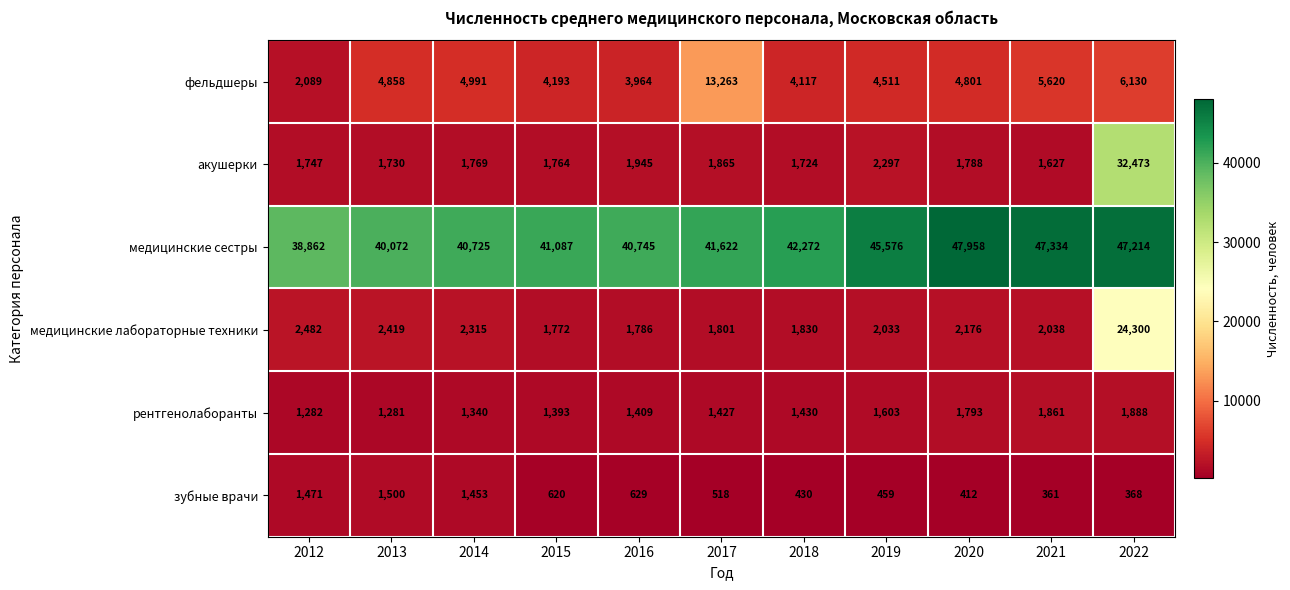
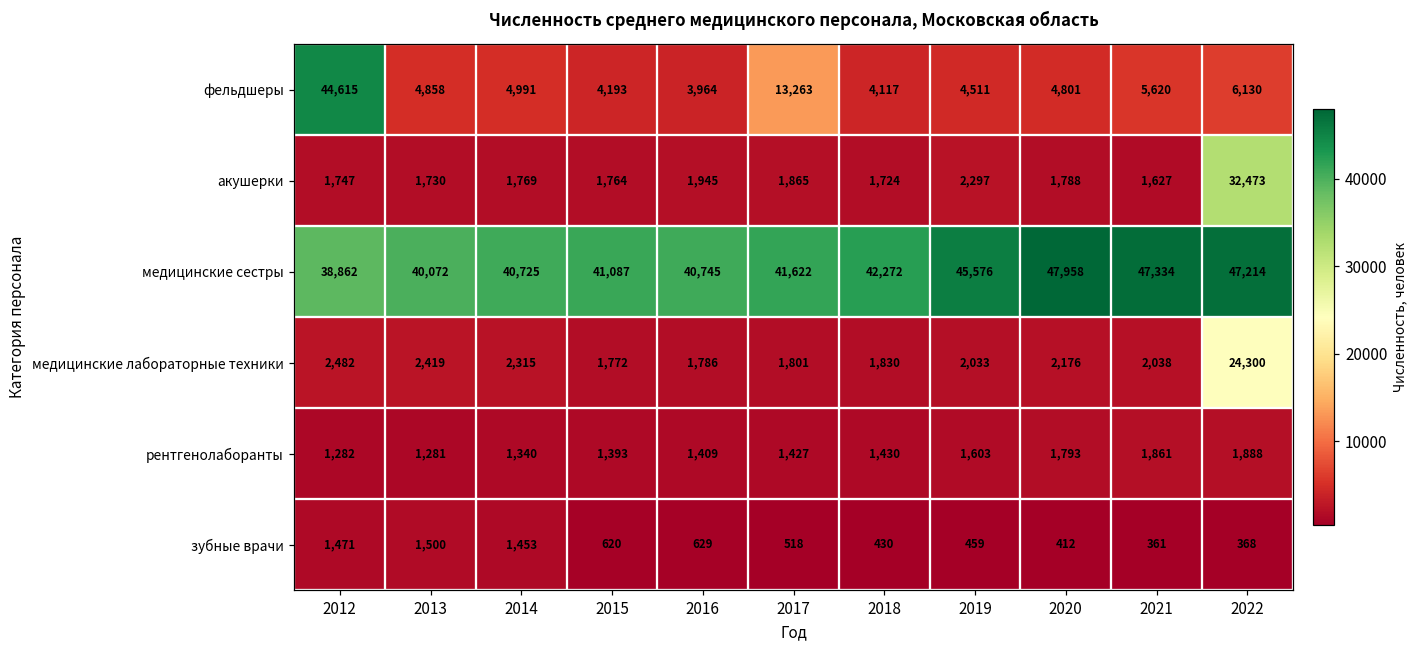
фельдшеры, 2012: 2,089 -> 44,615
